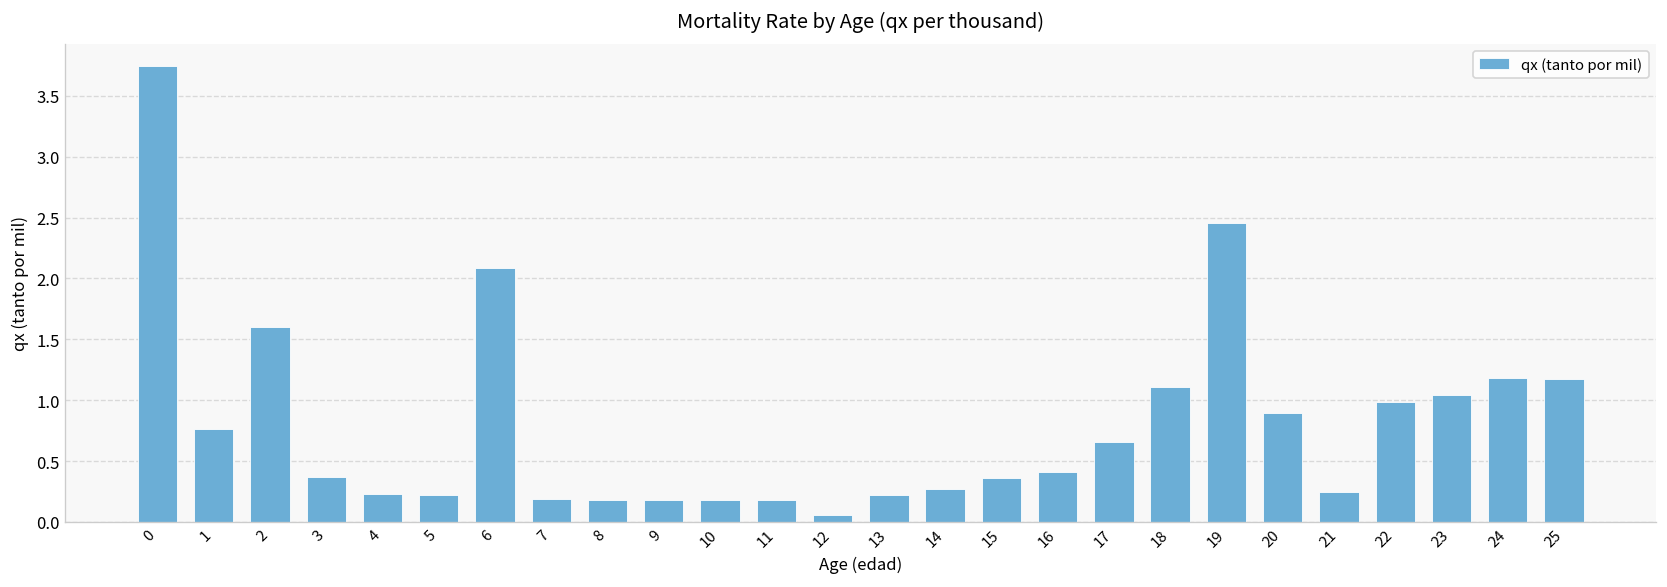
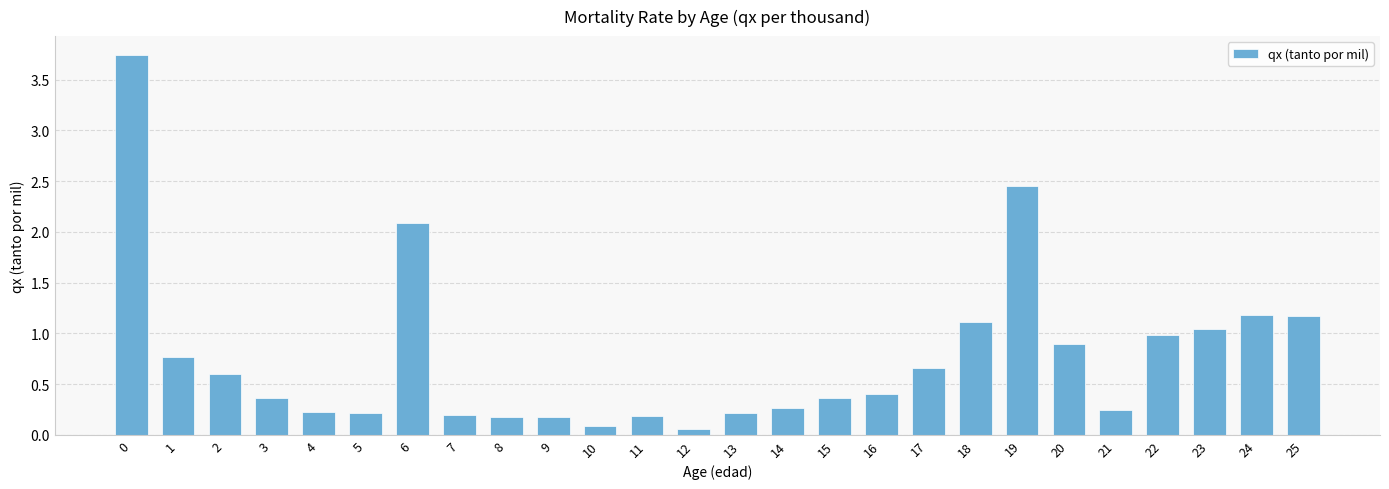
2: 1.6 -> 0.6
10: 0.18 -> 0.08
